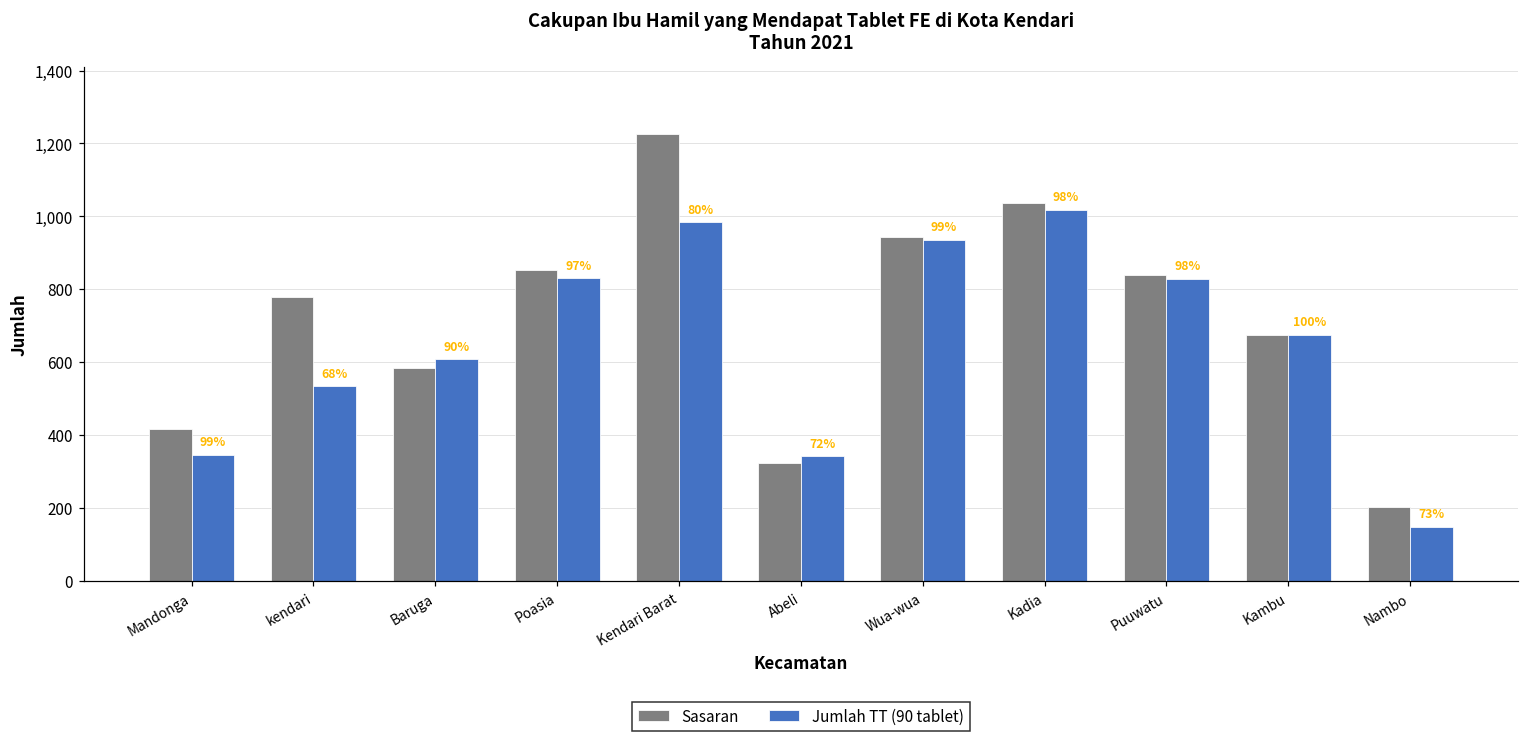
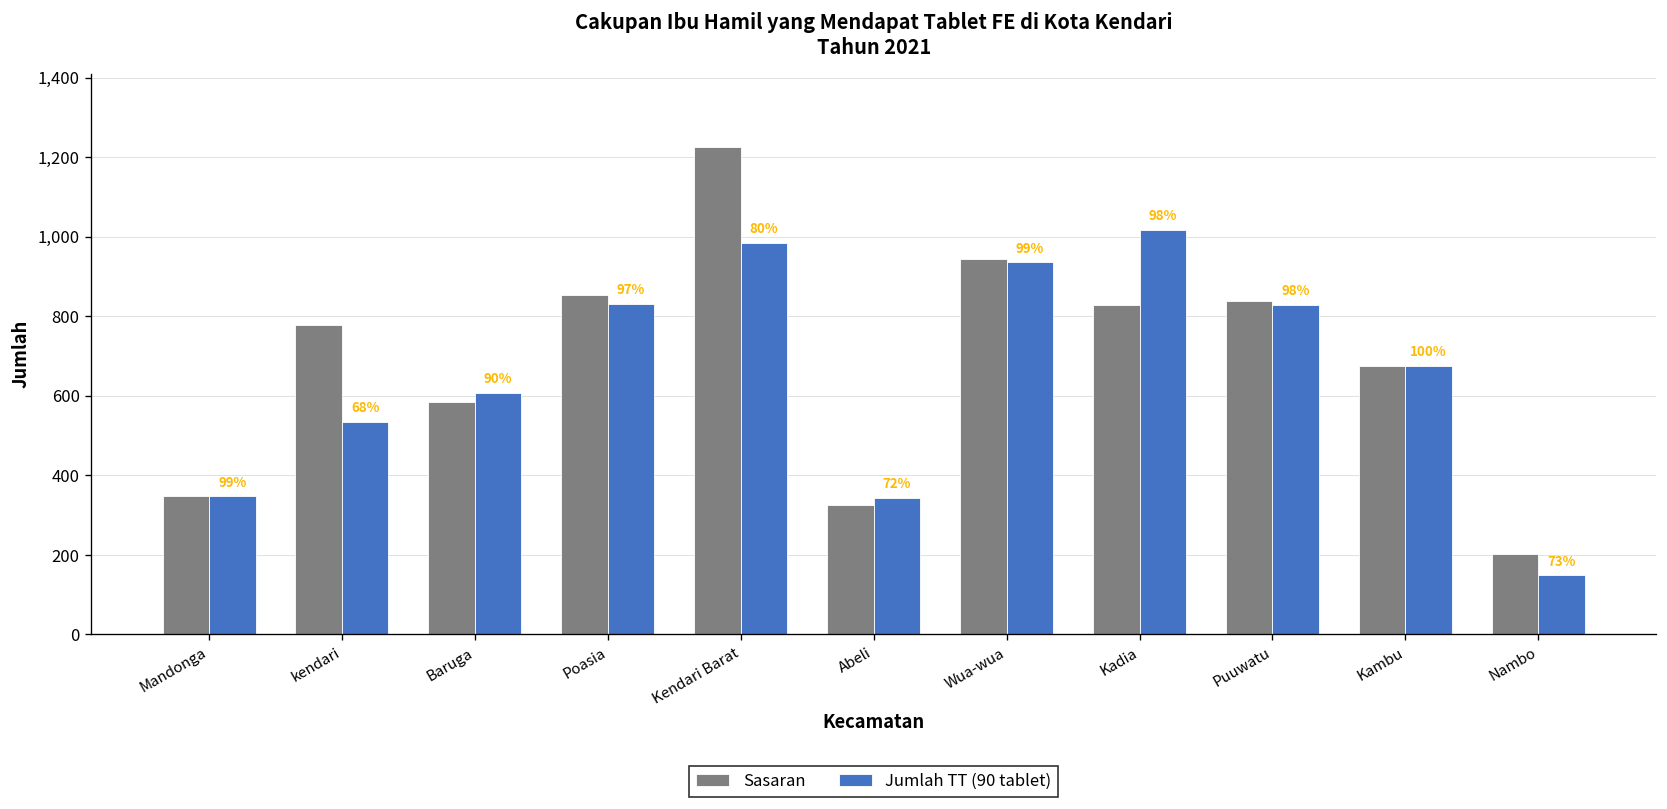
Sasaran, Mandonga: 420 -> 350
Sasaran, Kadia: 1,040 -> 830
